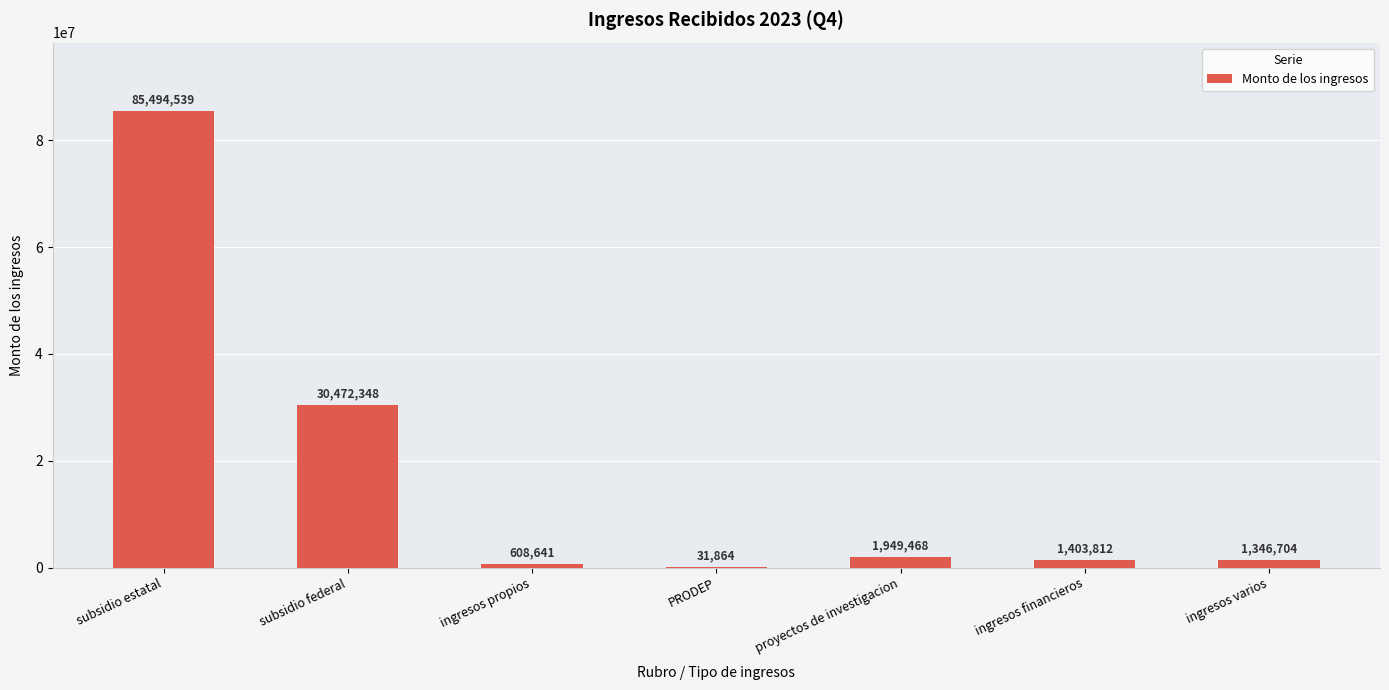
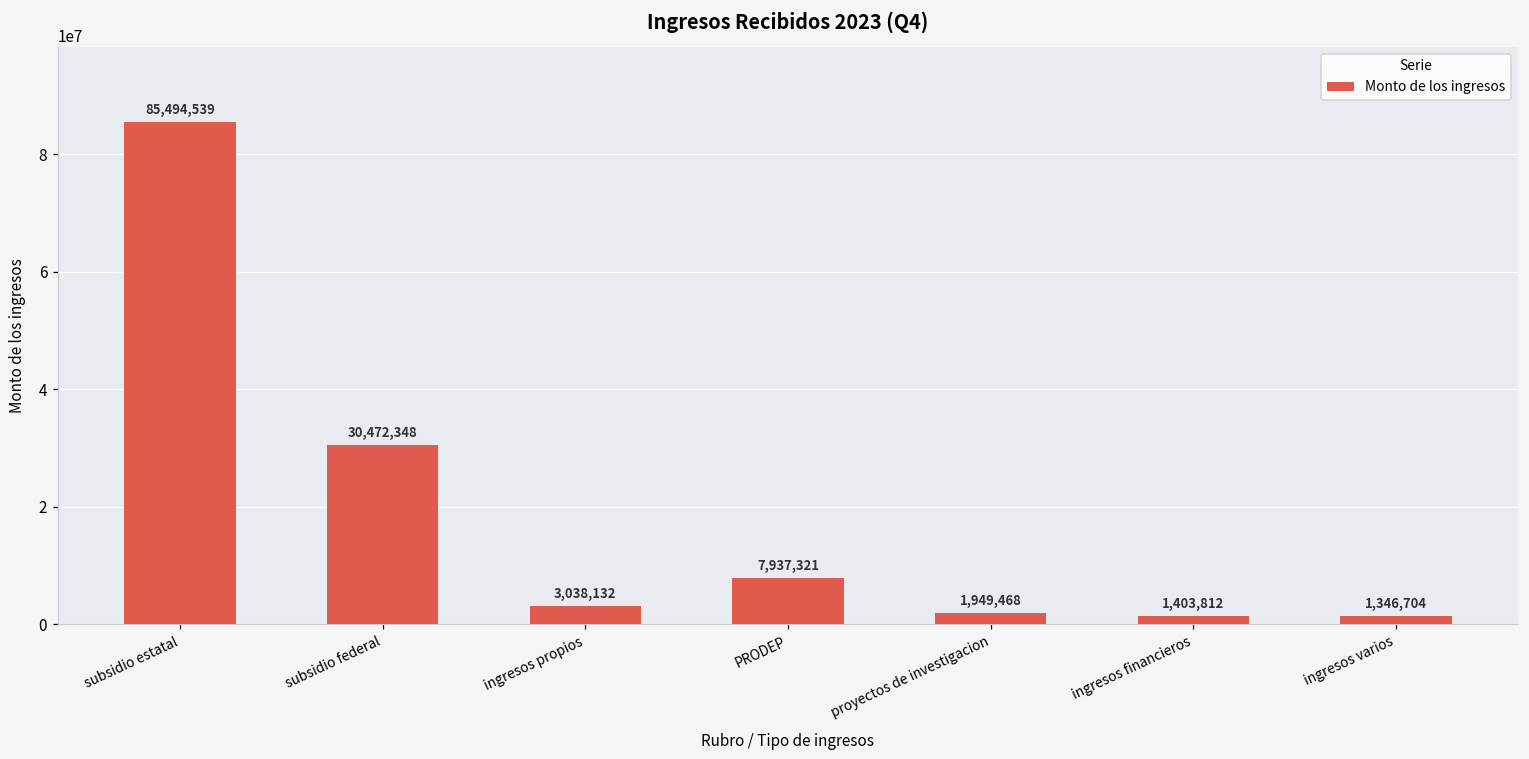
ingresos propios: 608,641 -> 3,038,132
PRODEP: 31,864 -> 7,937,321
